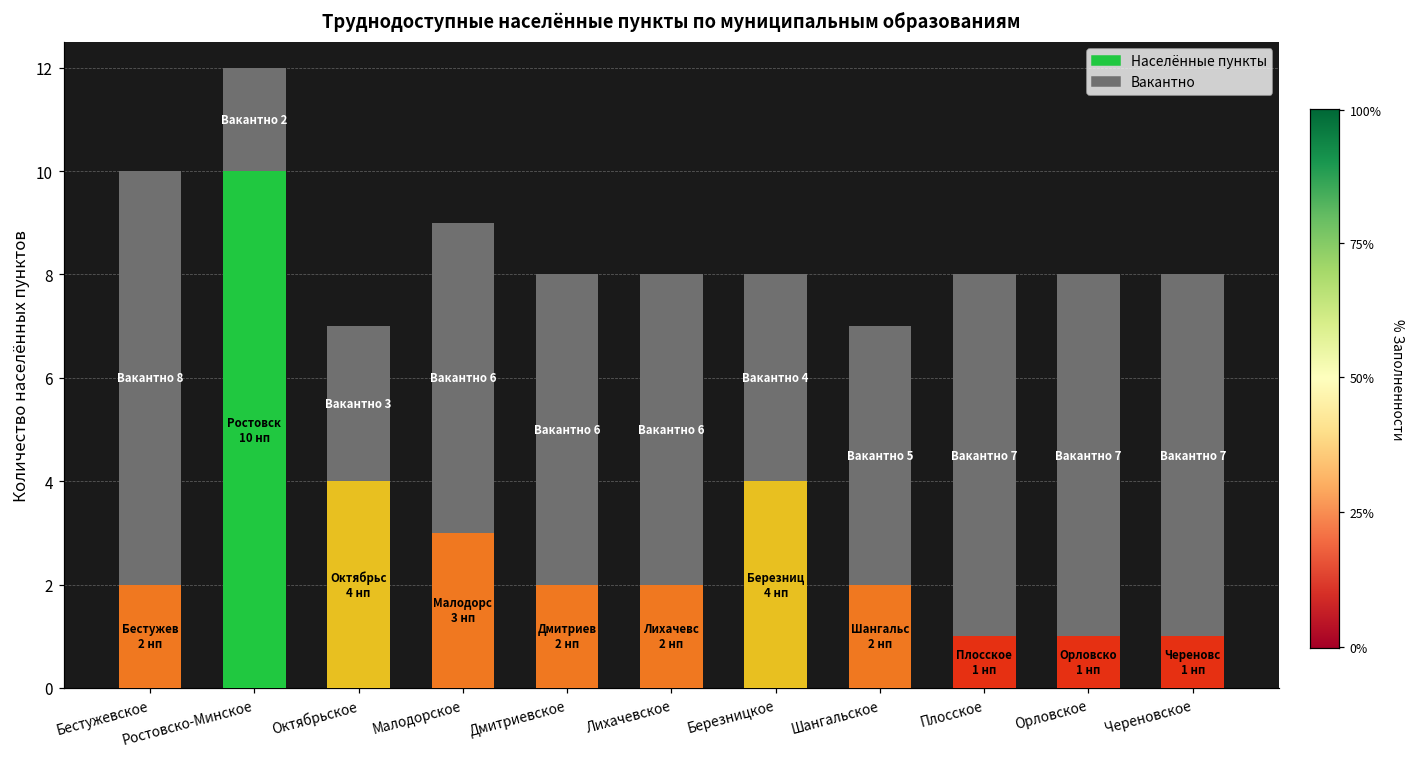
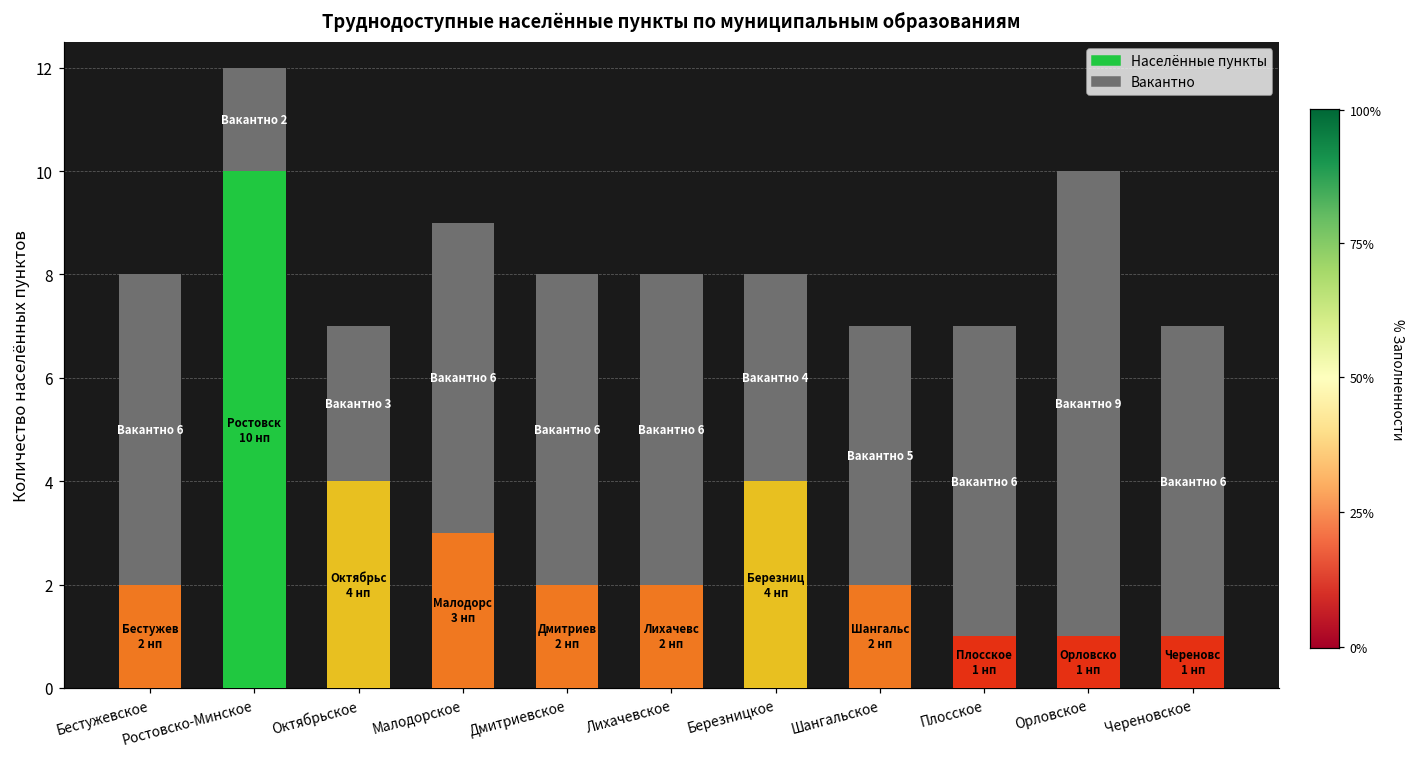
Вакантно, Бестужевское: 8 -> 6
Вакантно, Плосское: 7 -> 6
Вакантно, Орловское: 7 -> 9
Вакантно, Череновское: 7 -> 6
